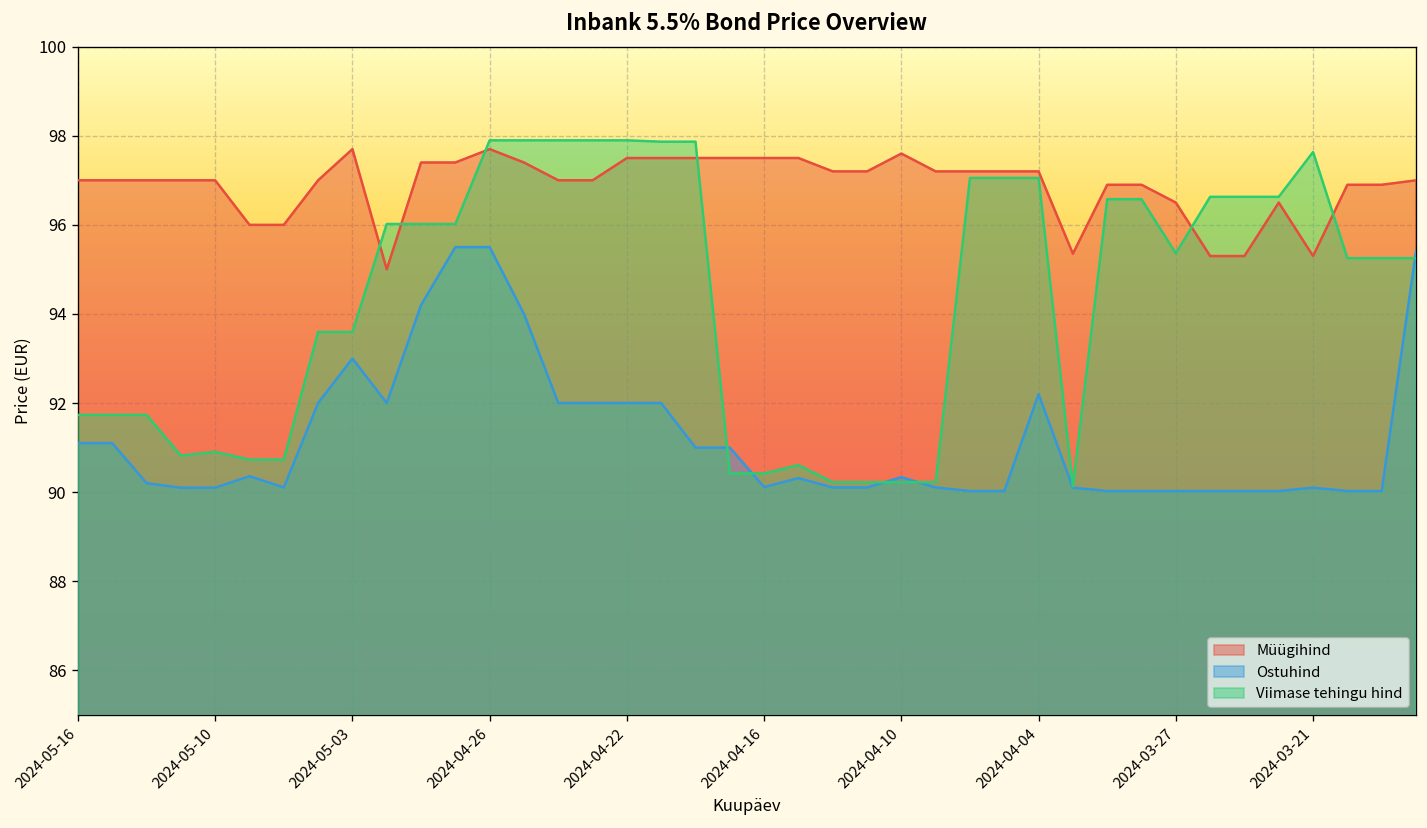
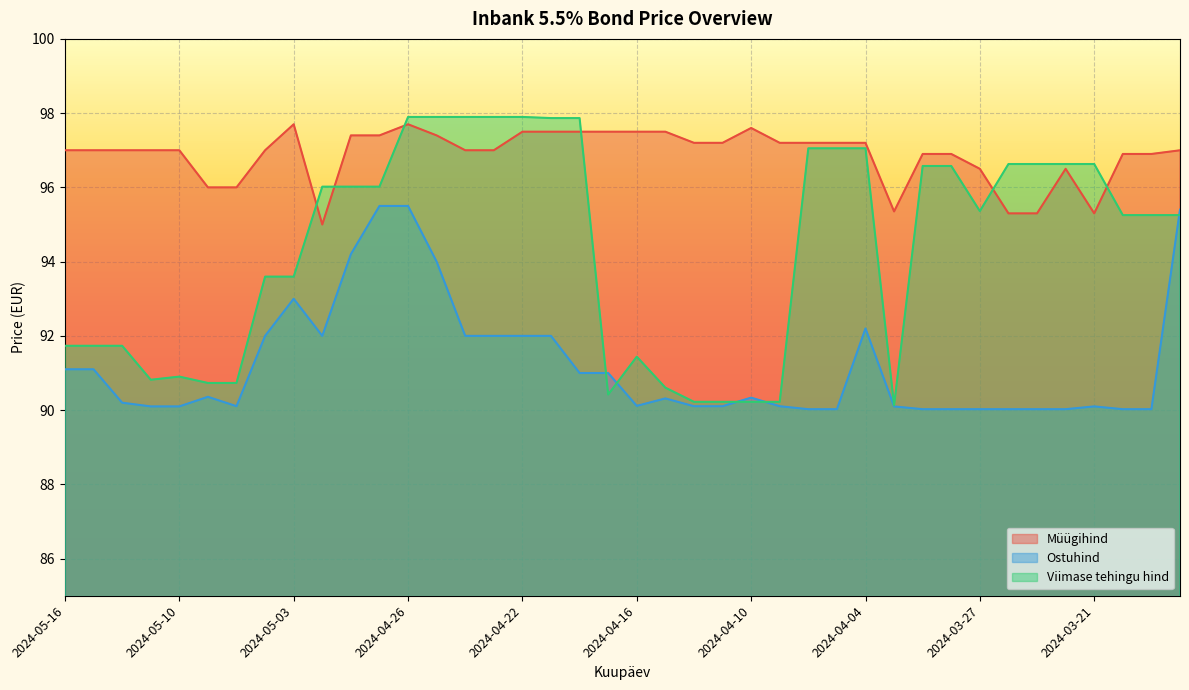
Viimase tehingu hind, 2024-04-16: 90.4 -> 91.4
Viimase tehingu hind, 2024-03-21: 97.6 -> 96.6
